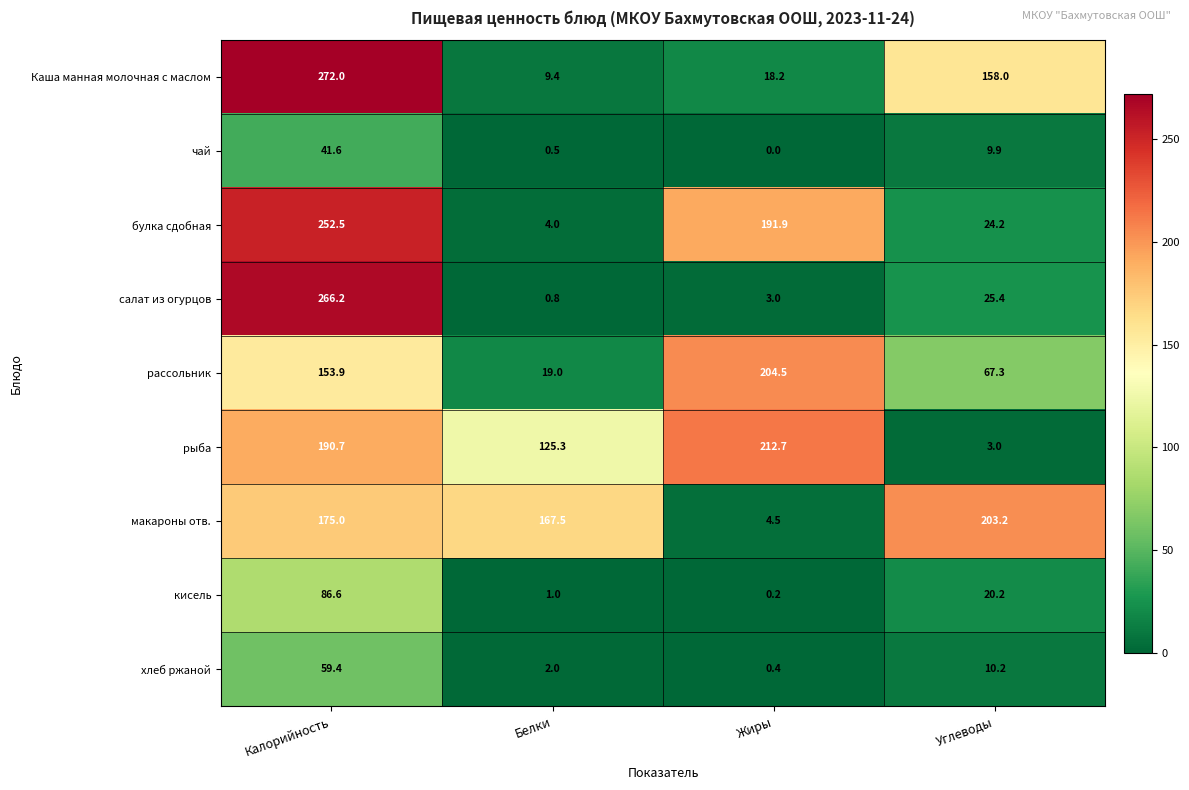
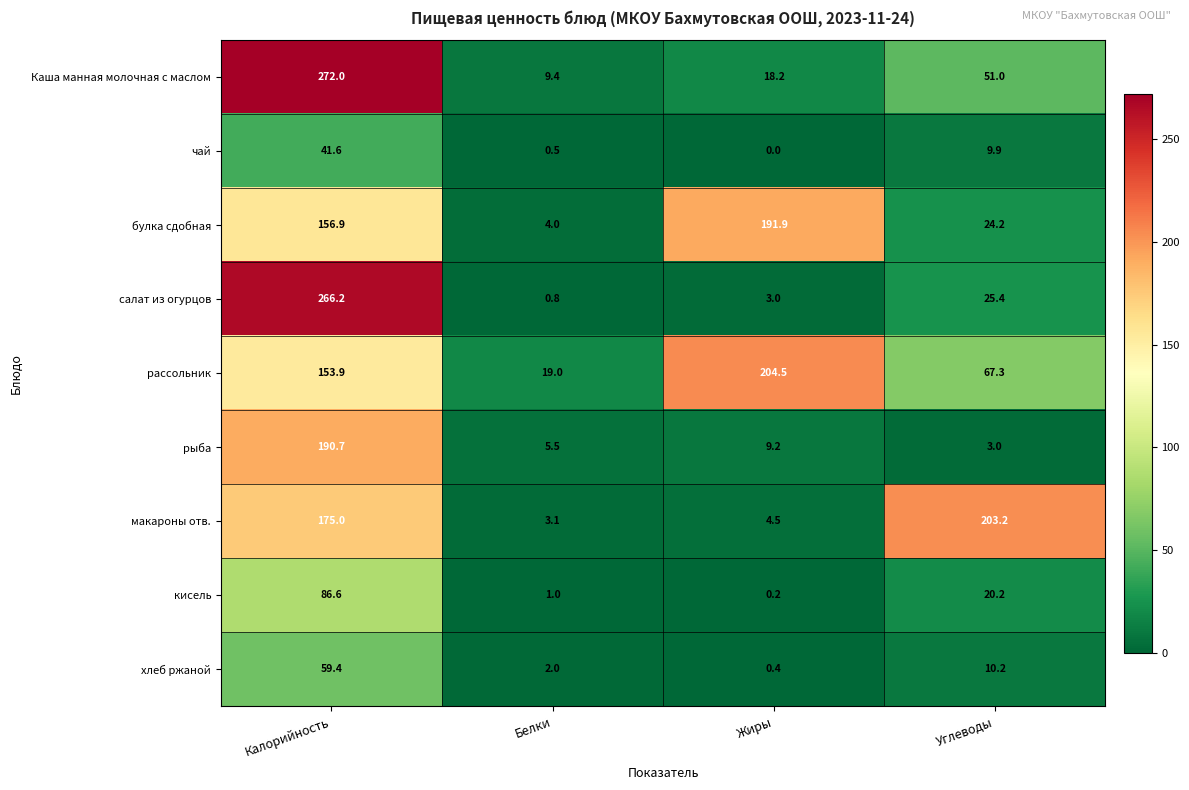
Каша манная молочная с маслом, Углеводы: 158.0 -> 51.0
булка сдобная, Калорийность: 252.5 -> 156.9
рыба, Белки: 125.3 -> 5.5
рыба, Жиры: 212.7 -> 9.2
макароны отв., Белки: 167.5 -> 3.1
